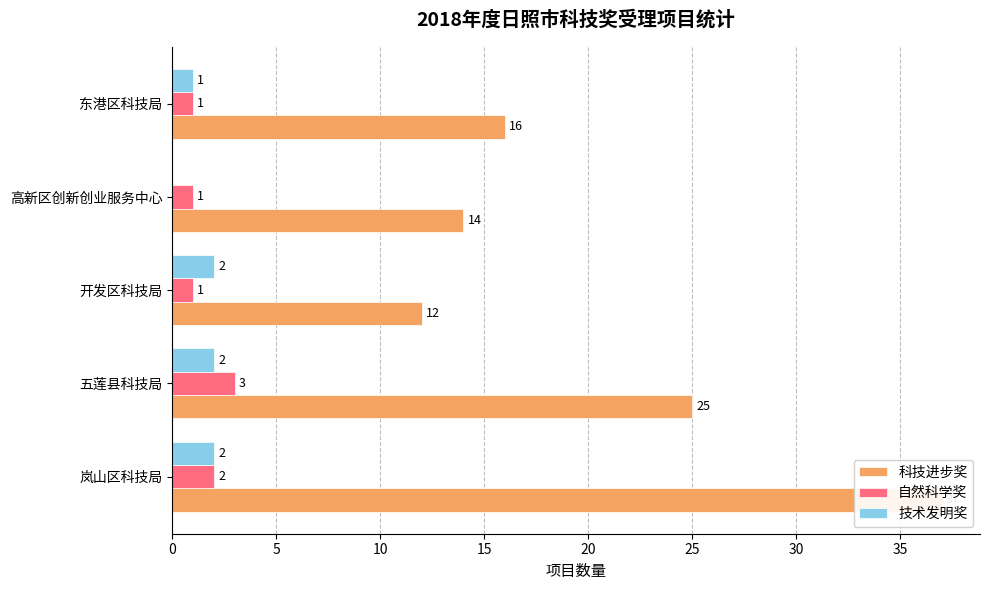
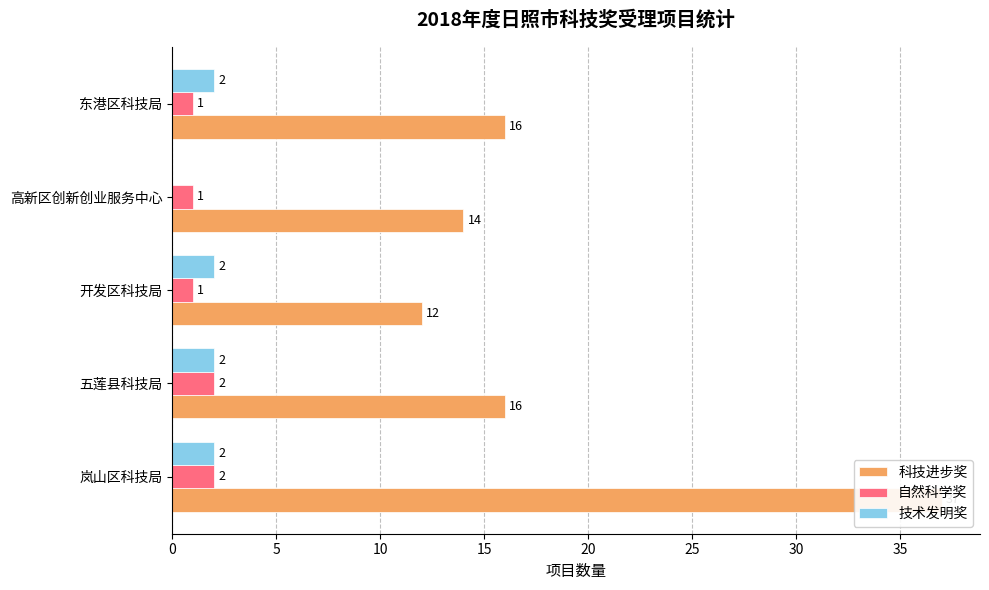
技术发明奖, 东港区科技局: 1 -> 2
自然科学奖, 五莲县科技局: 3 -> 2
科技进步奖, 五莲县科技局: 25 -> 16
